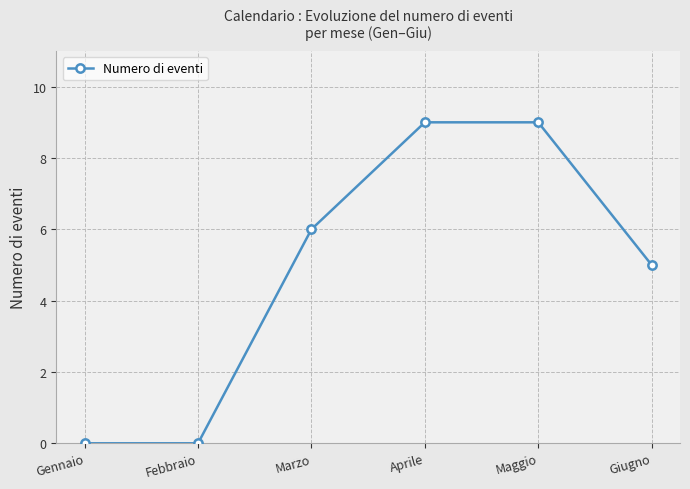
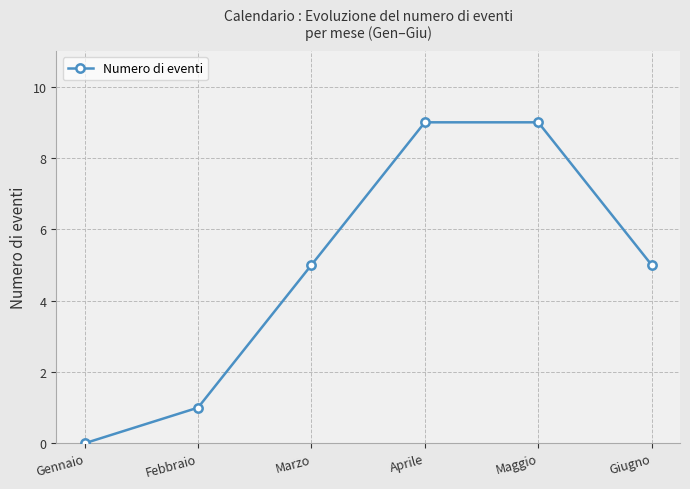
Febbraio: 0 -> 1
Marzo: 6 -> 5
